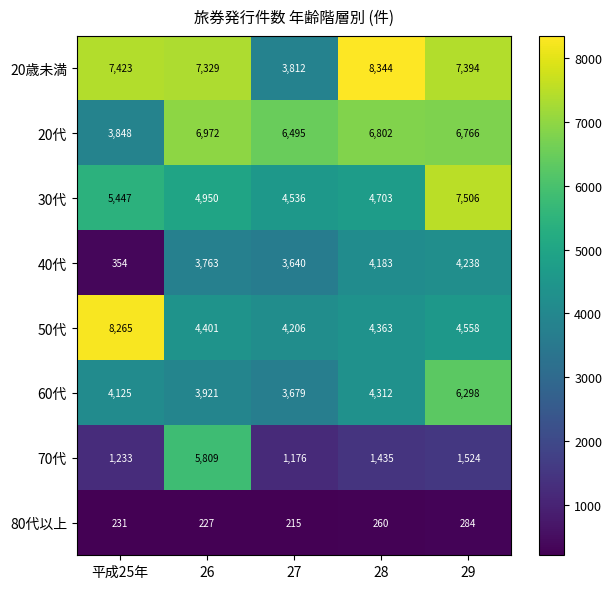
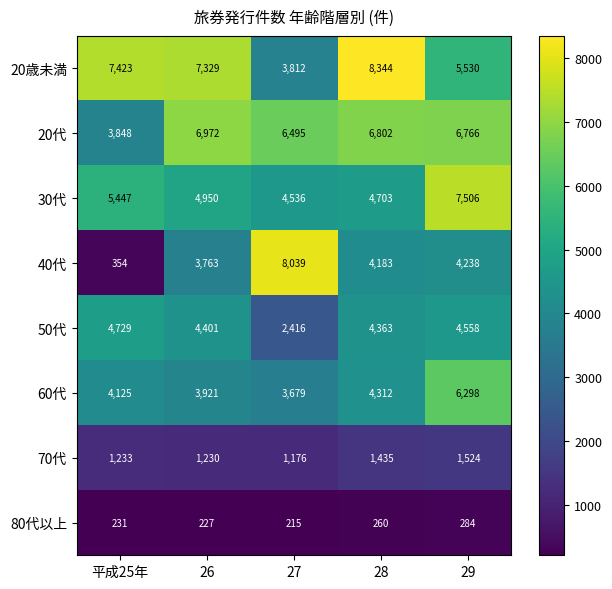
20歳未満, 29: 7,394 -> 5,530
40代, 27: 3,640 -> 8,039
50代, 平成25年: 8,265 -> 4,729
50代, 27: 4,206 -> 2,416
70代, 26: 5,809 -> 1,230
